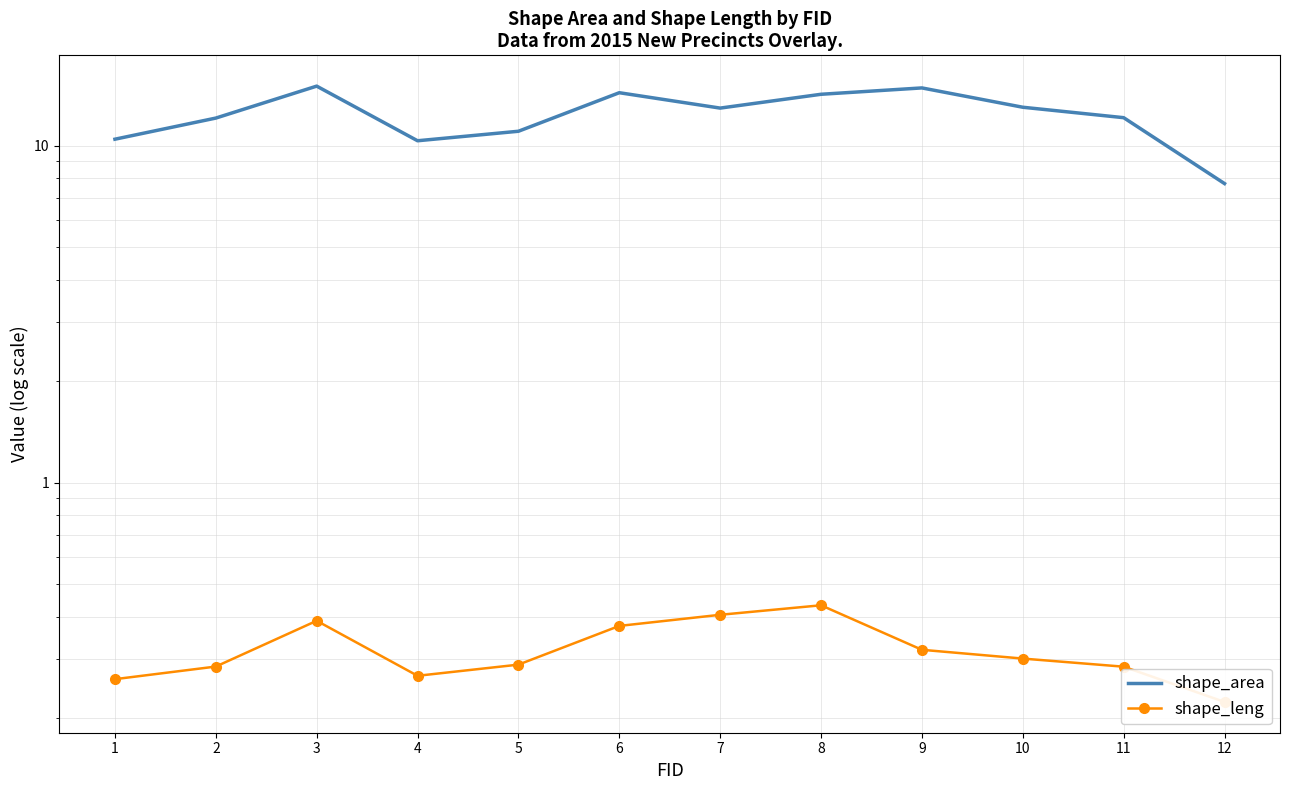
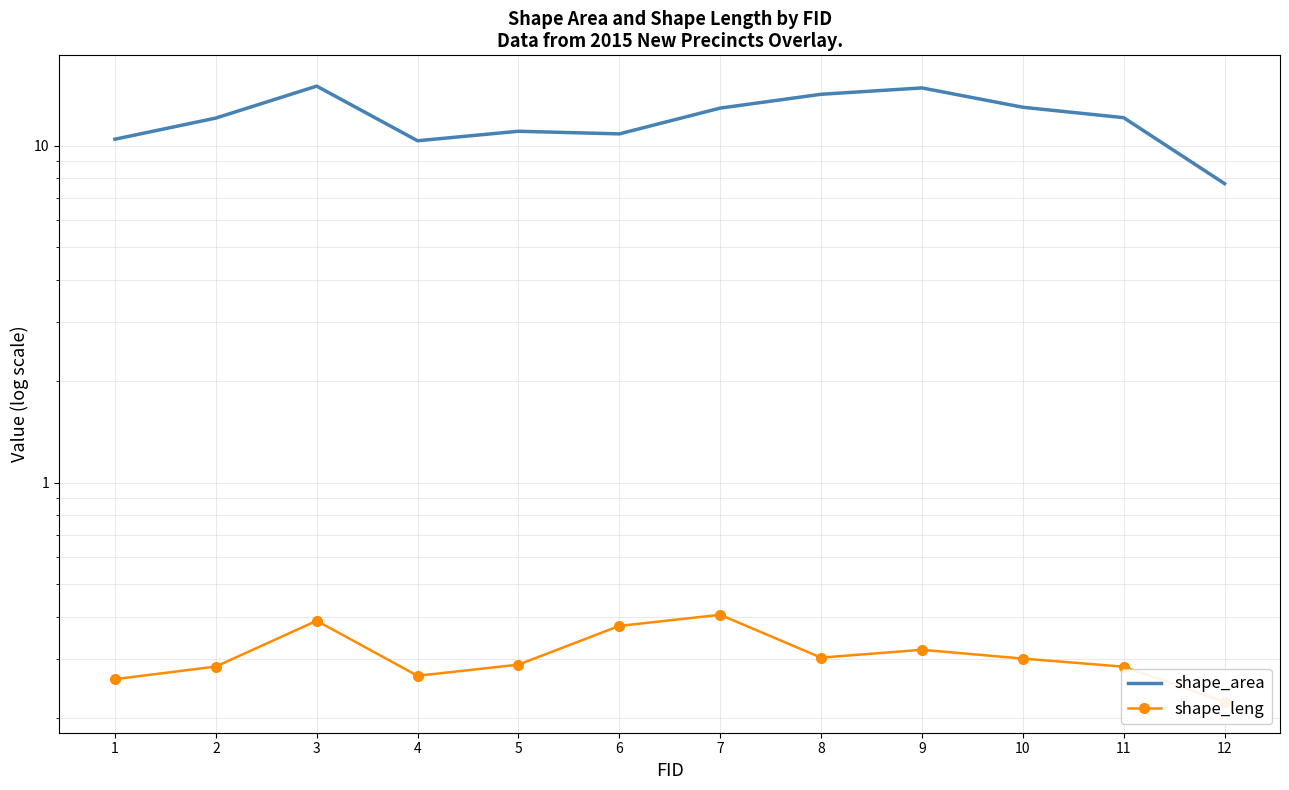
shape_area, 6: 14.4 -> 10.8
shape_leng, 8: 0.43 -> 0.30
